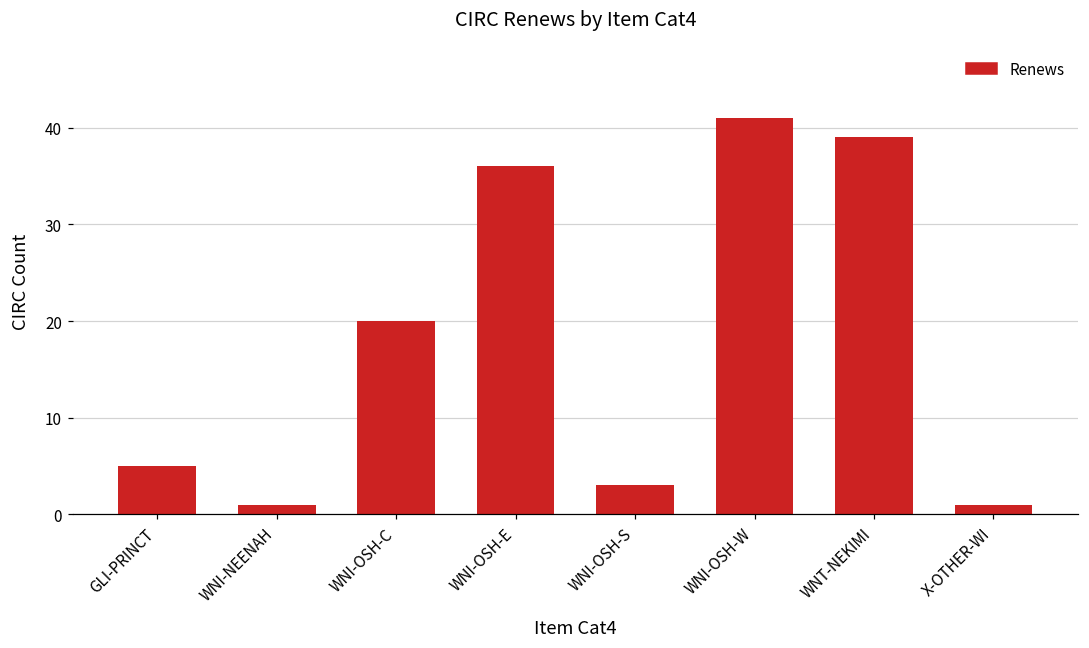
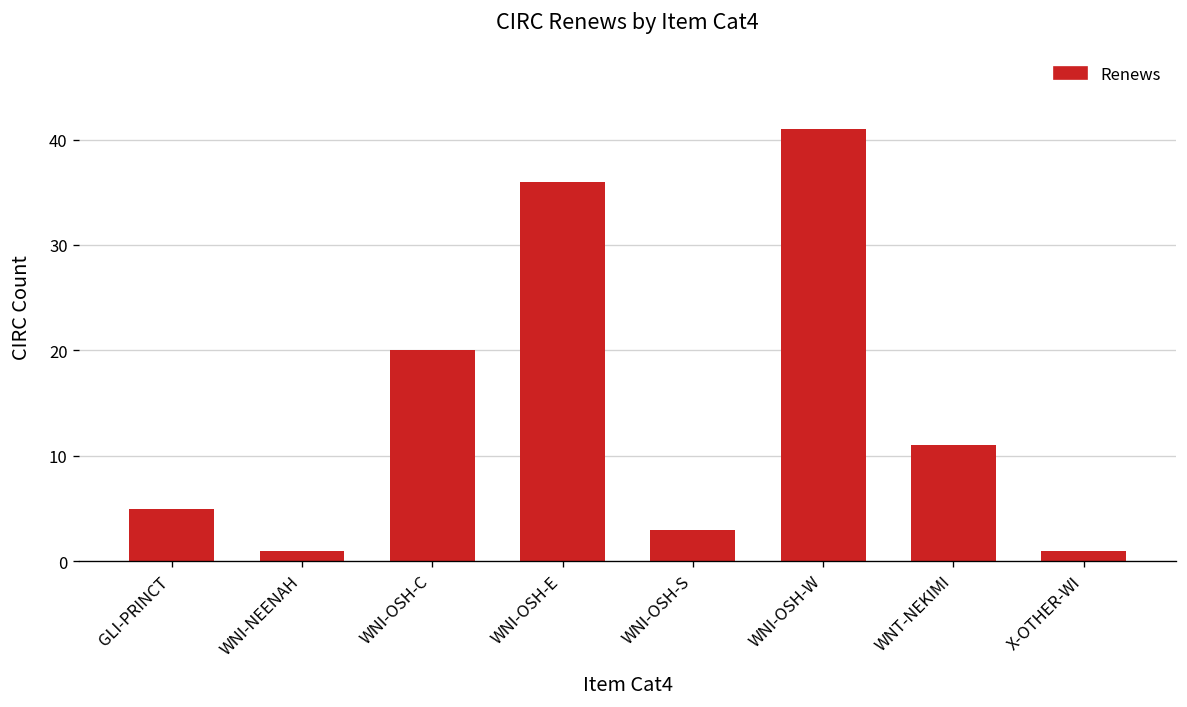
WNT-NEKIMI: 39 -> 11
